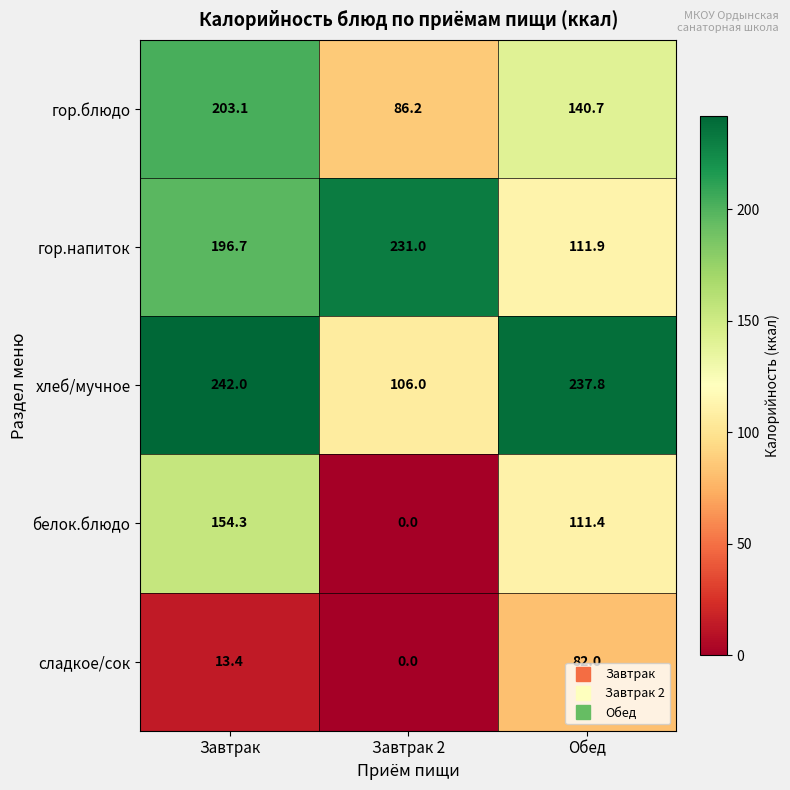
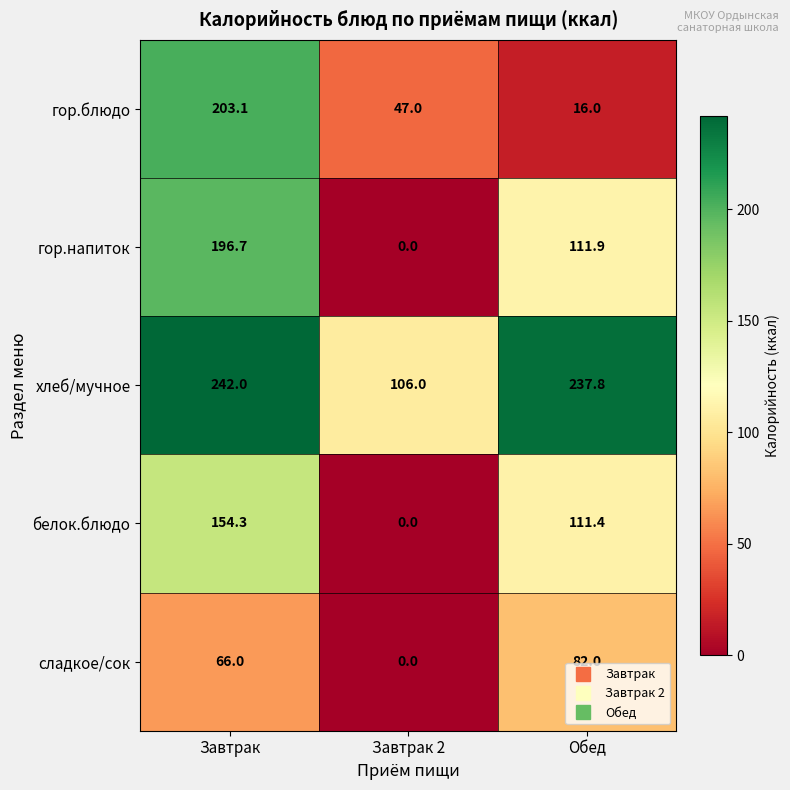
гор.блюдо, Завтрак 2: 86.2 -> 47.0
гор.блюдо, Обед: 140.7 -> 16.0
гор.напиток, Завтрак 2: 231.0 -> 0.0
сладкое/сок, Завтрак: 13.4 -> 66.0
